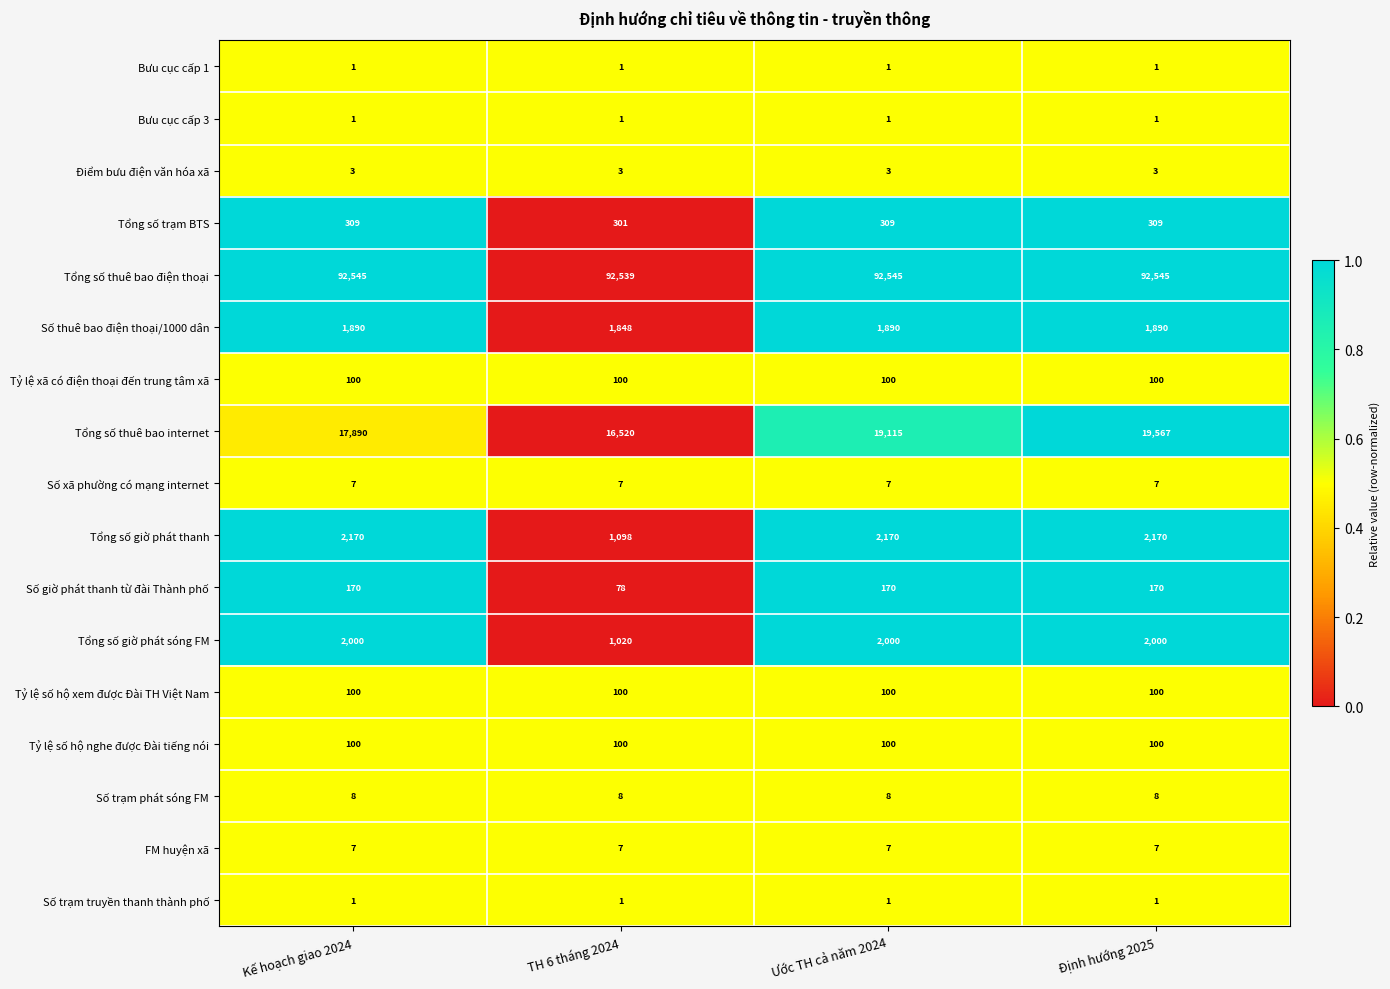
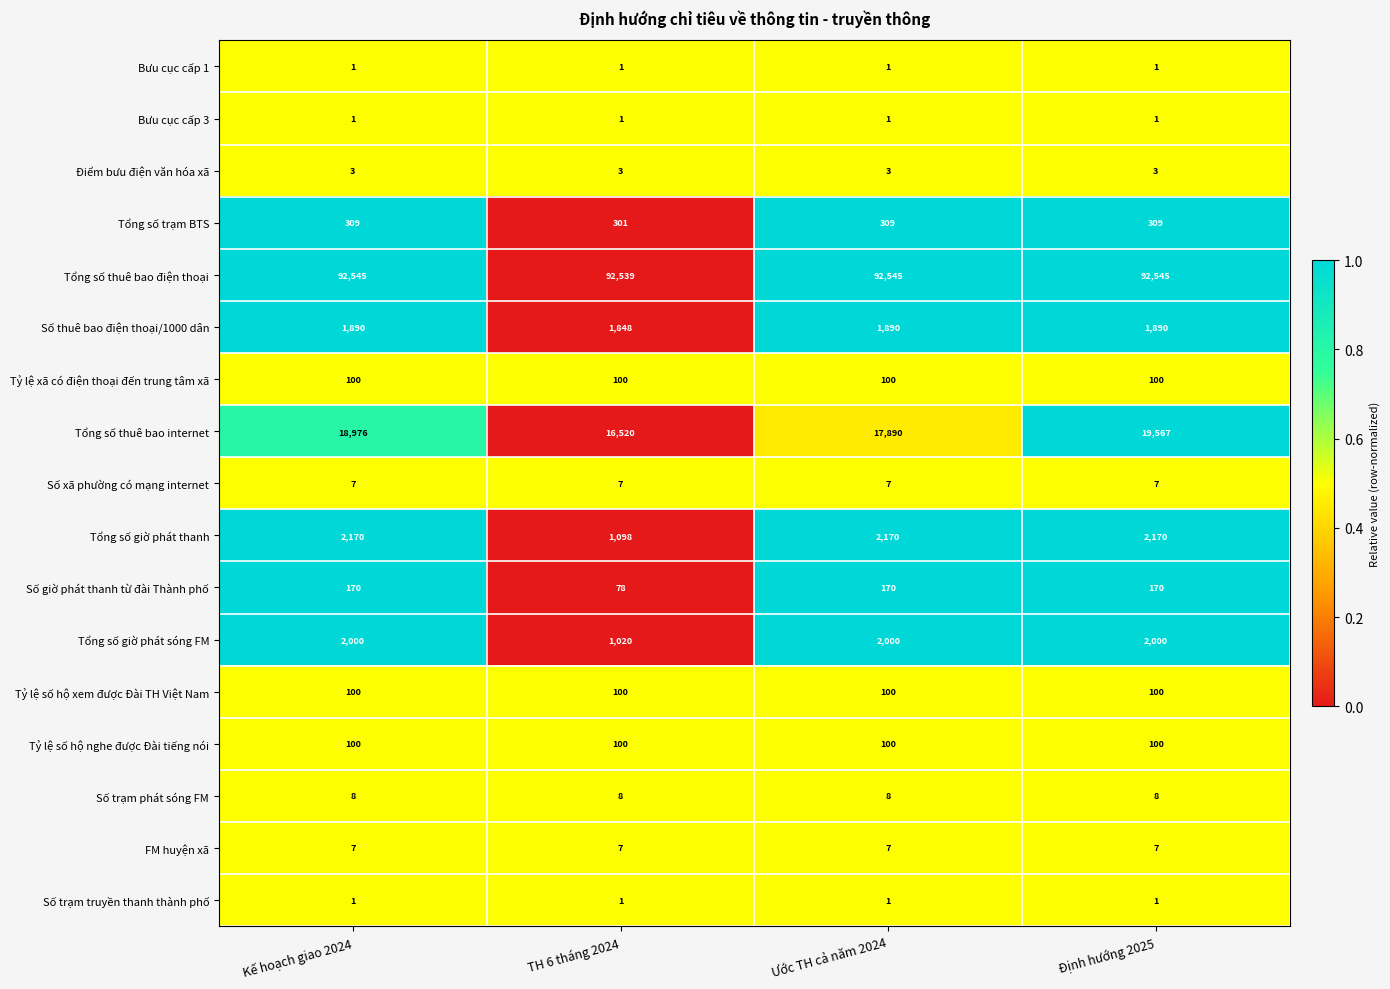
Tổng số thuê bao internet, Kế hoạch giao 2024: 17,890 -> 18,976
Tổng số thuê bao internet, Ước TH cả năm 2024: 19,115 -> 17,890
